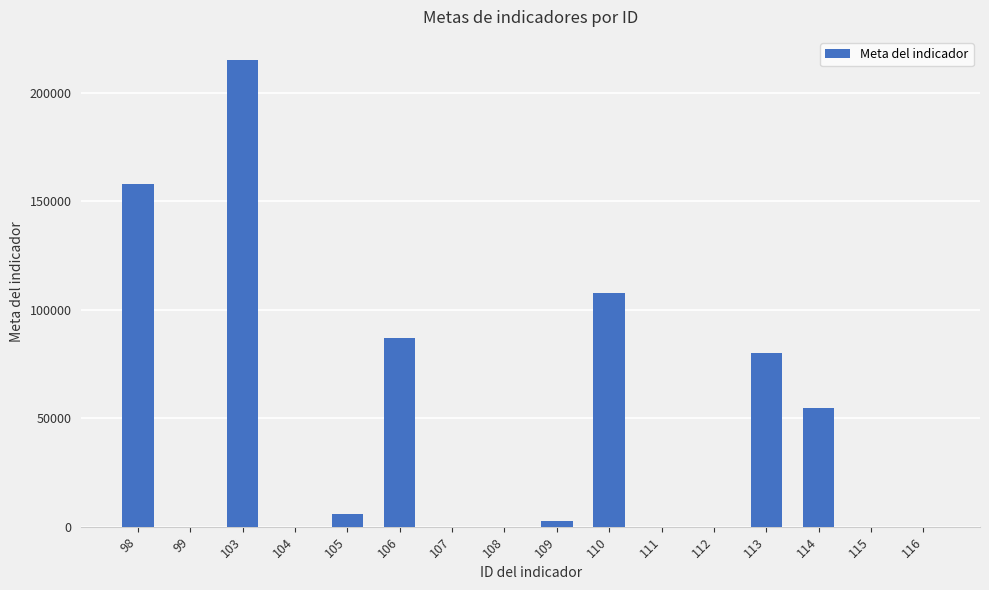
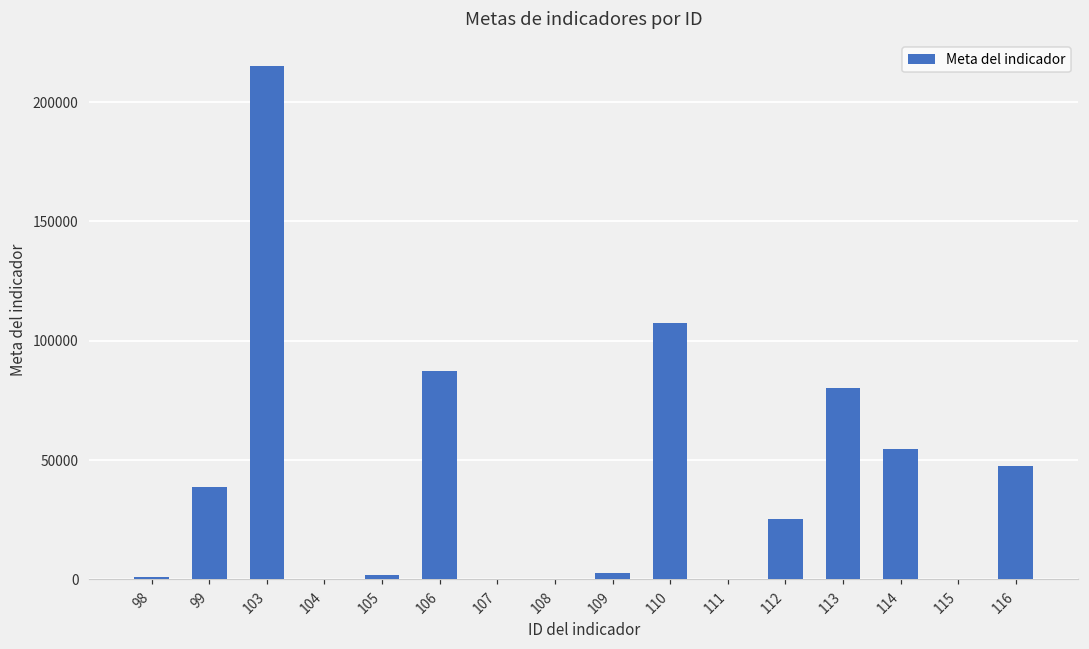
98: 158000 -> 1000
99: 0 -> 39000
105: 6000 -> 2000
112: 0 -> 25000
116: 0 -> 47000
